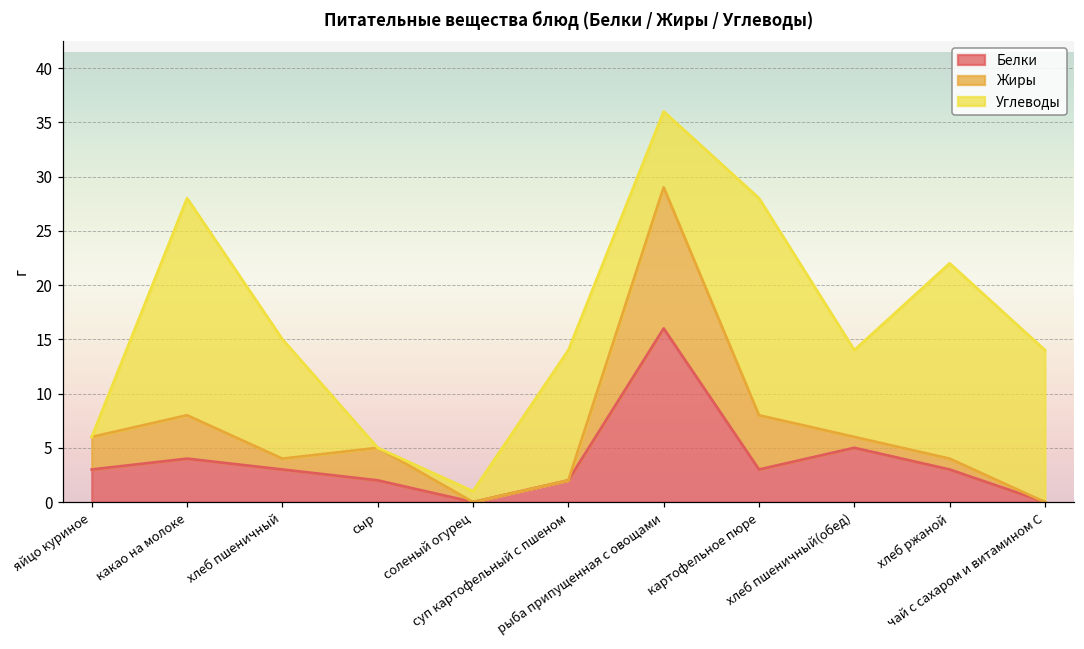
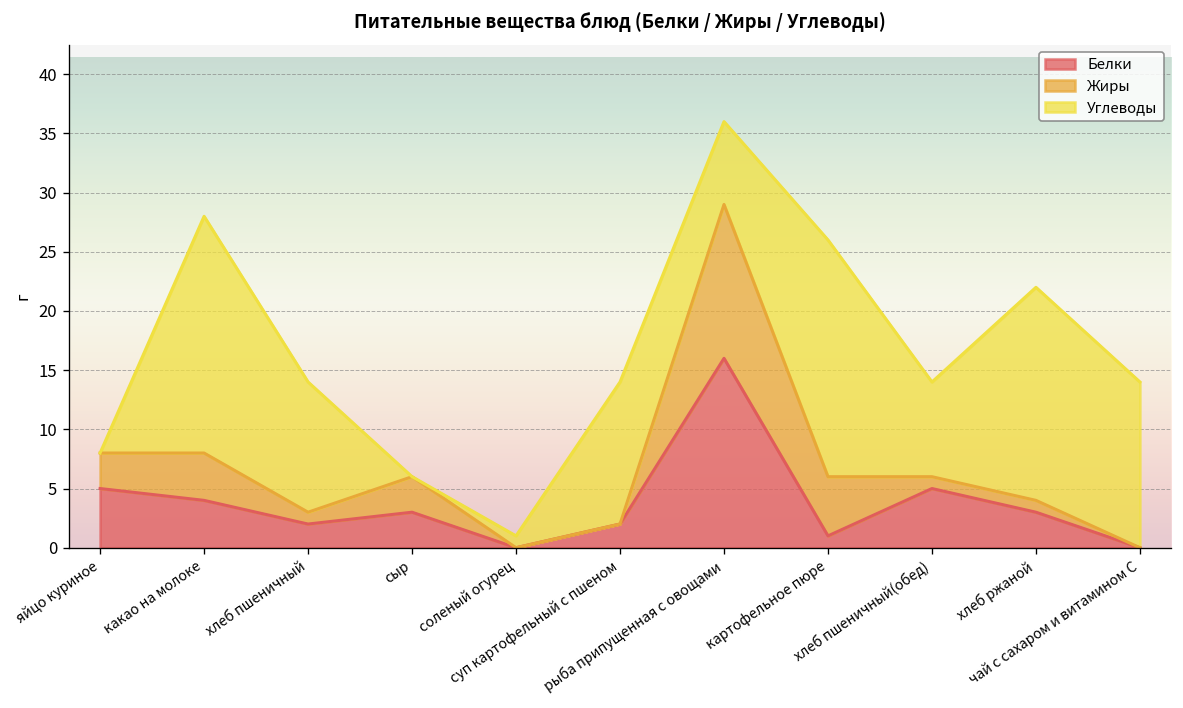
Белки, яйцо куриное: 3 -> 5
Белки, хлеб пшеничный: 3 -> 2
Белки, сыр: 2 -> 3
Белки, картофельное пюре: 3 -> 1
